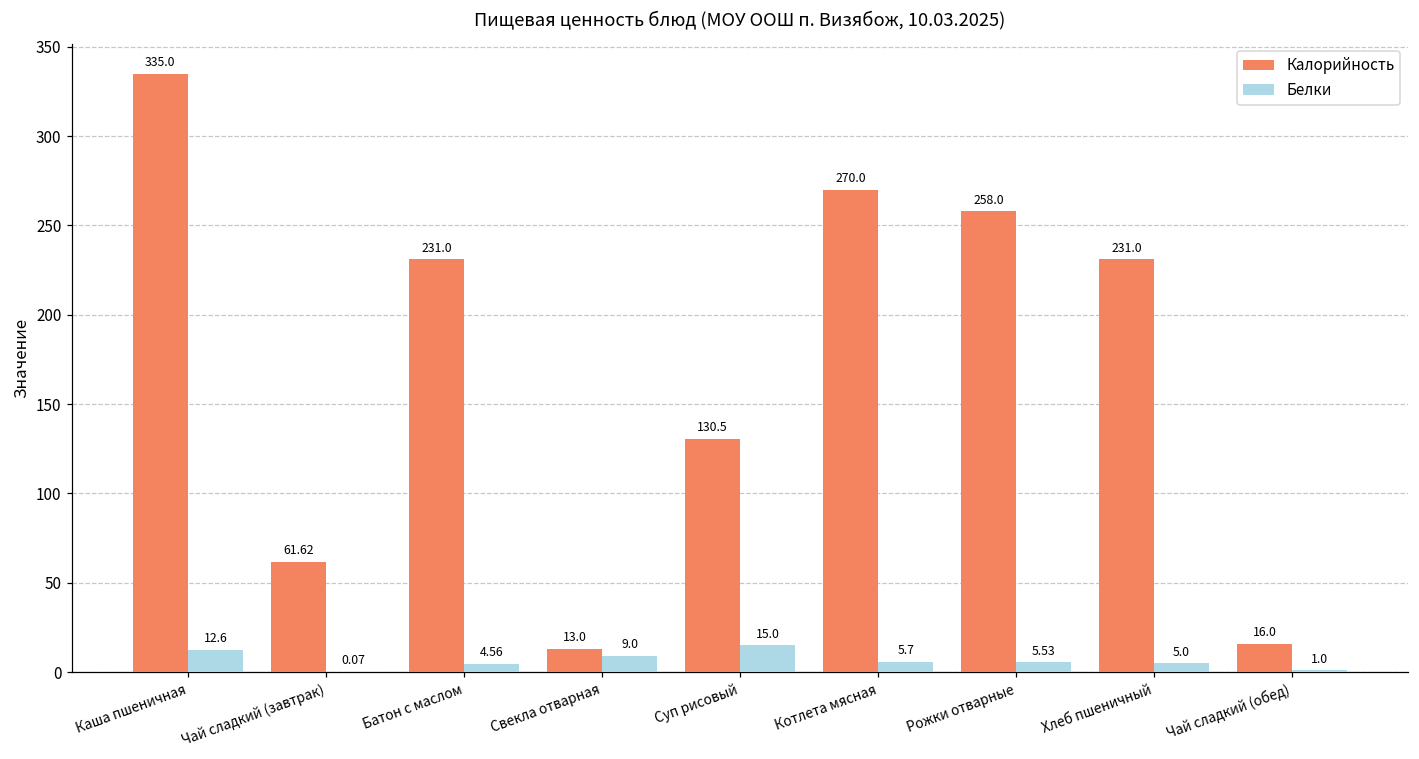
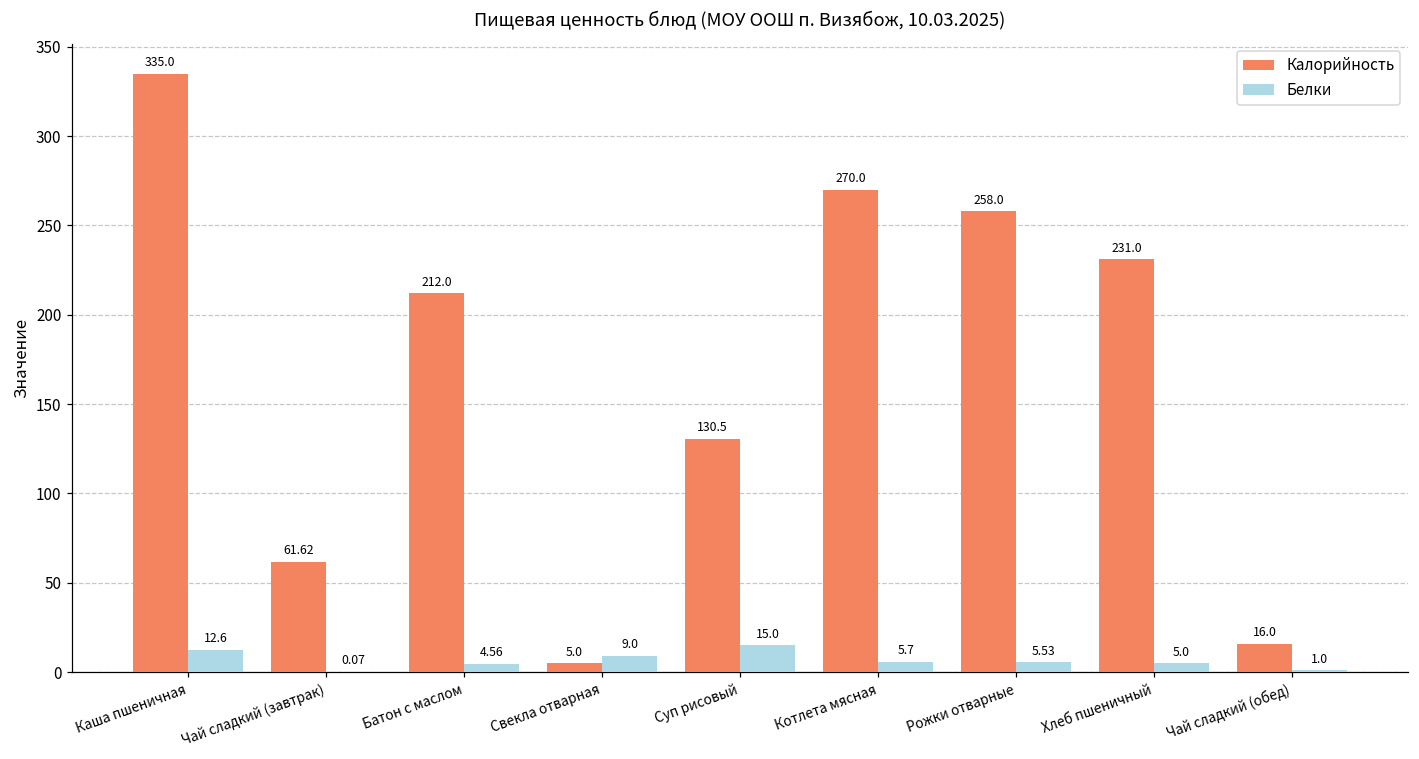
Калорийность, Батон с маслом: 231.0 -> 212.0
Калорийность, Свекла отварная: 13.0 -> 5.0
